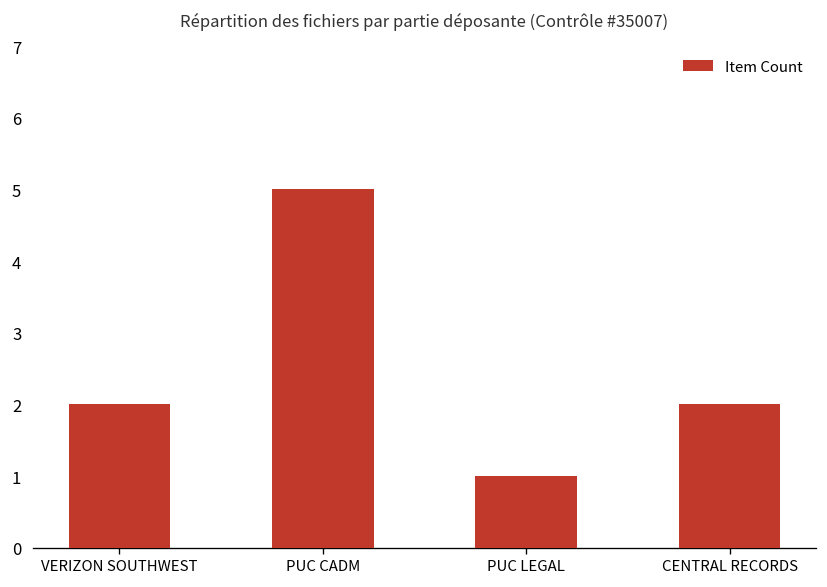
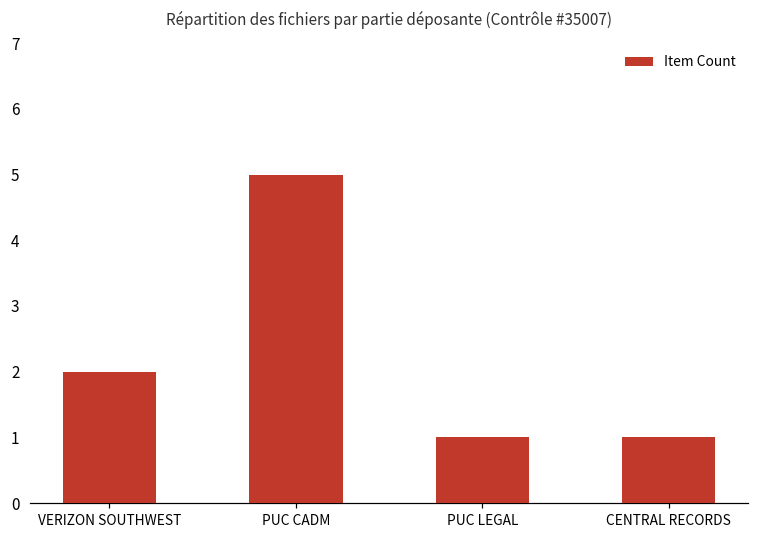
CENTRAL RECORDS: 2 -> 1
